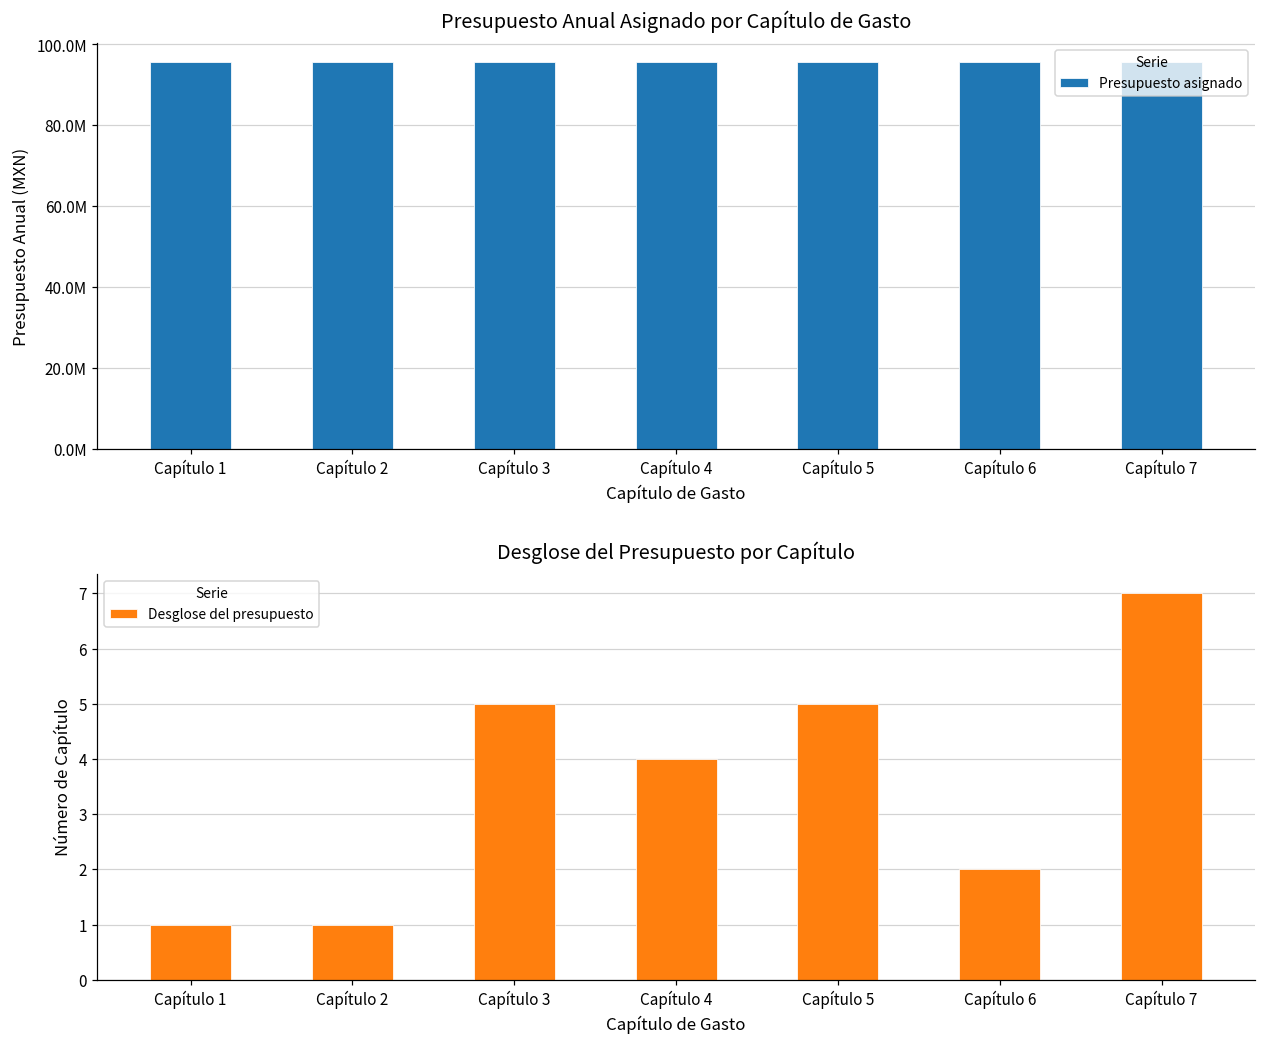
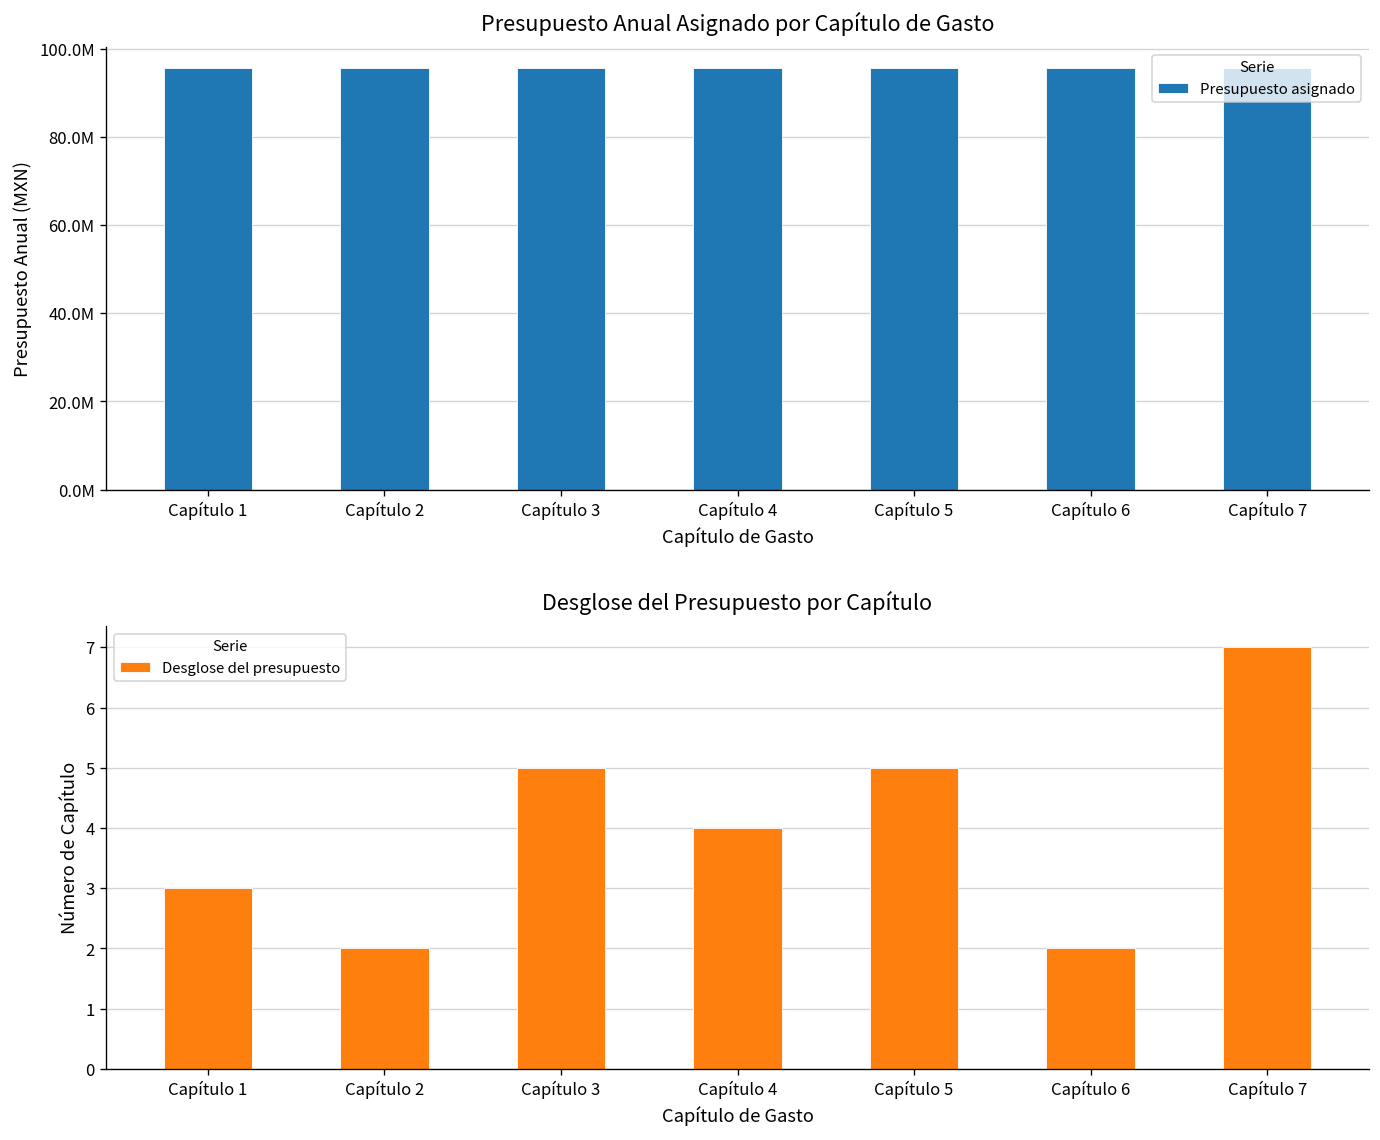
Desglose del Presupuesto por Capítulo, Capítulo 1: 1 -> 3
Desglose del Presupuesto por Capítulo, Capítulo 2: 1 -> 2
